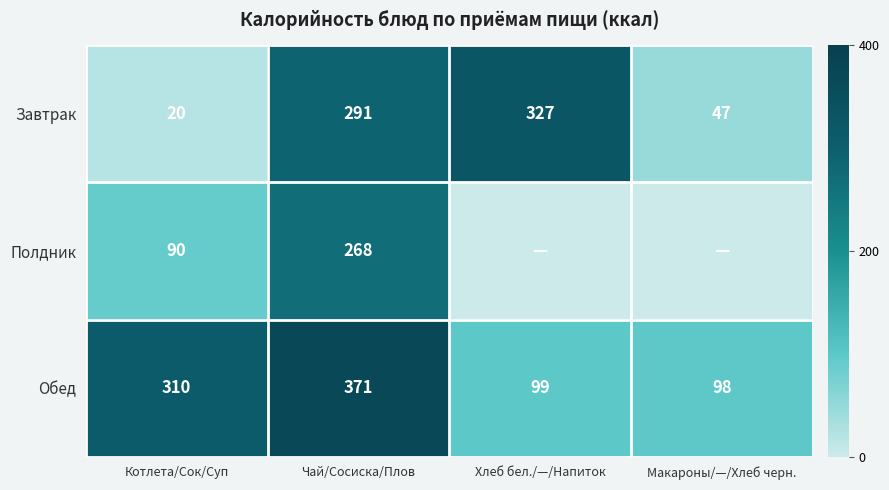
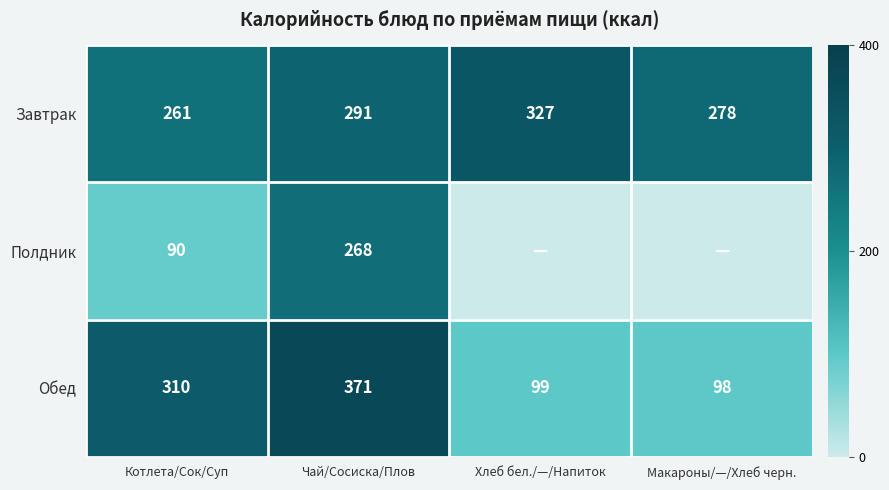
Завтрак, Котлета/Сок/Суп: 20 -> 261
Завтрак, Макароны/—/Хлеб черн.: 47 -> 278
